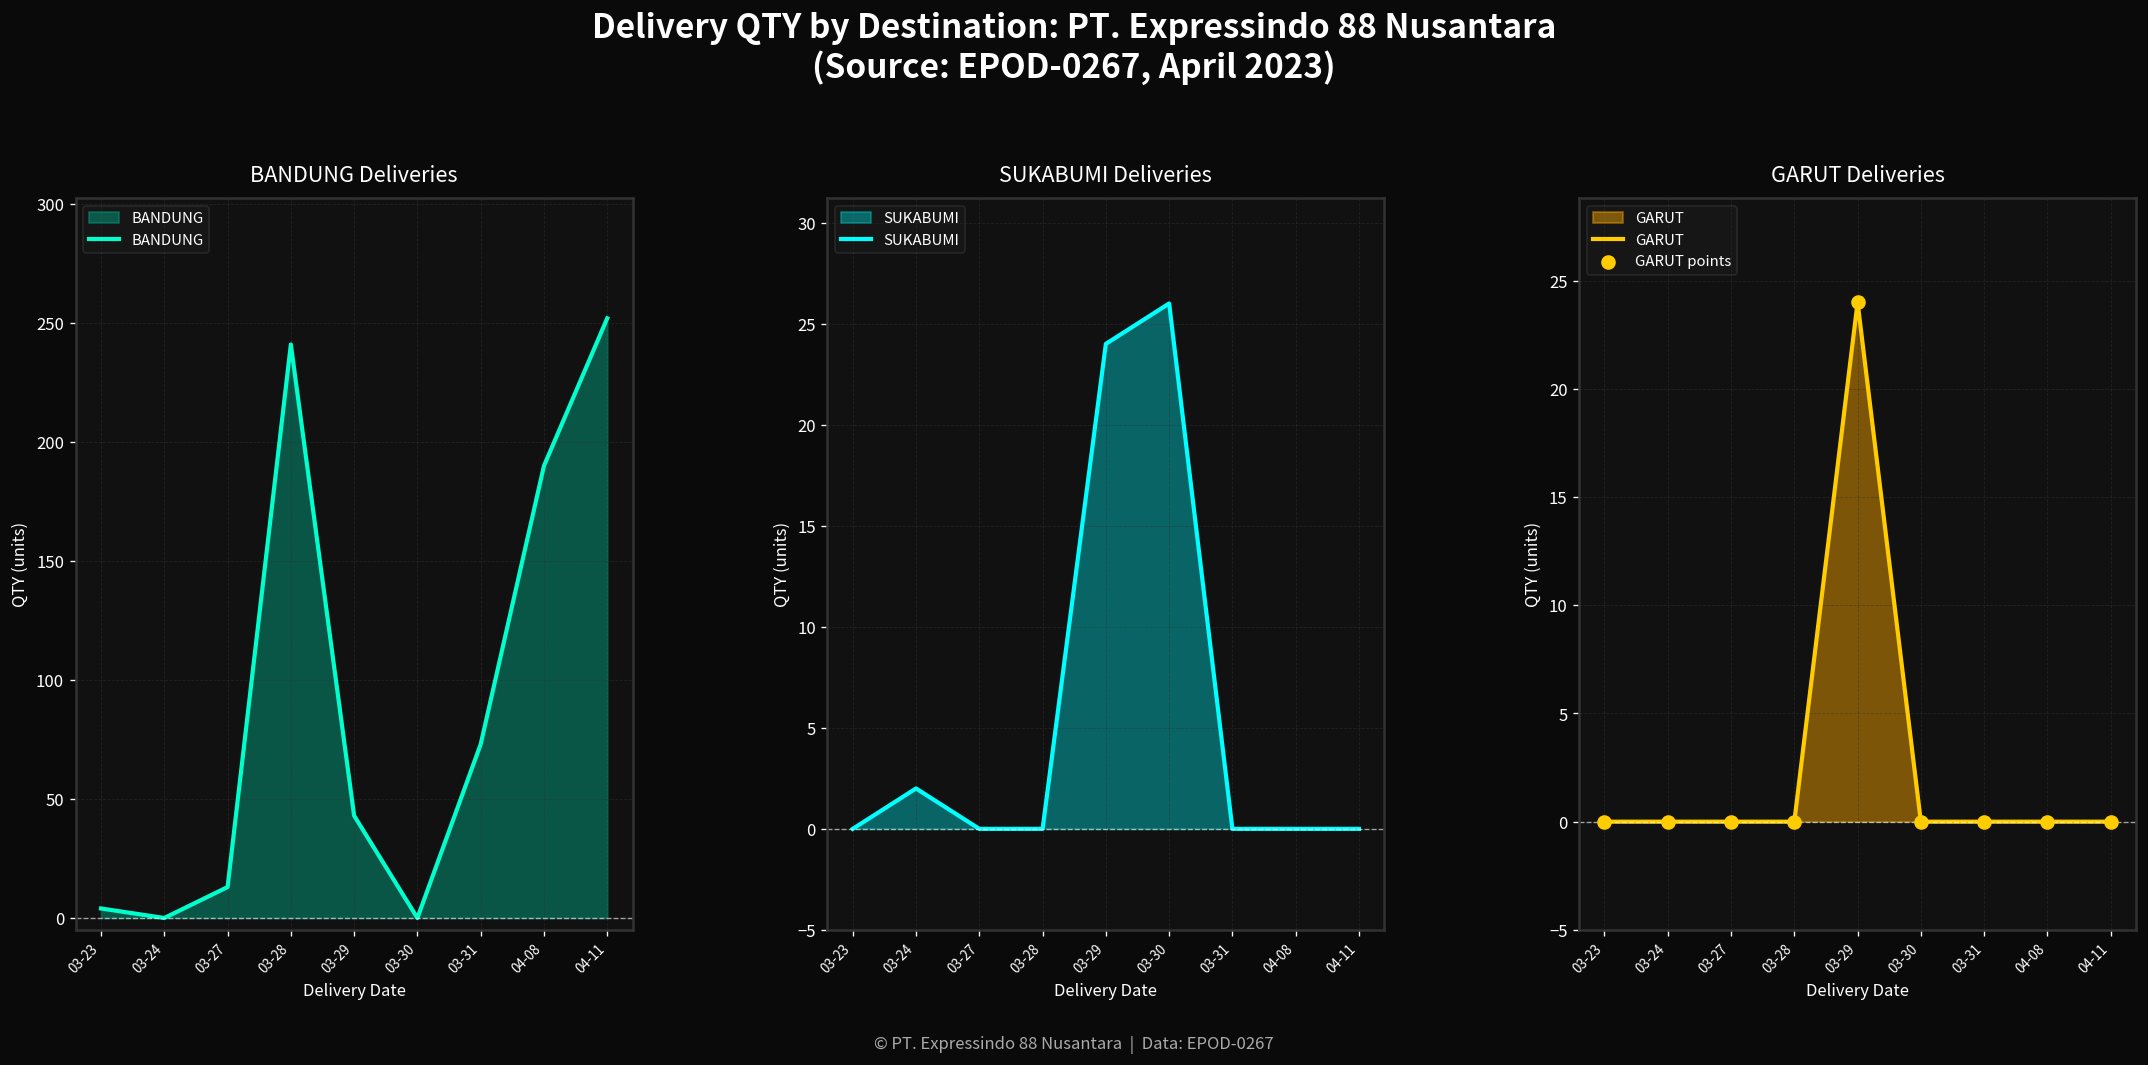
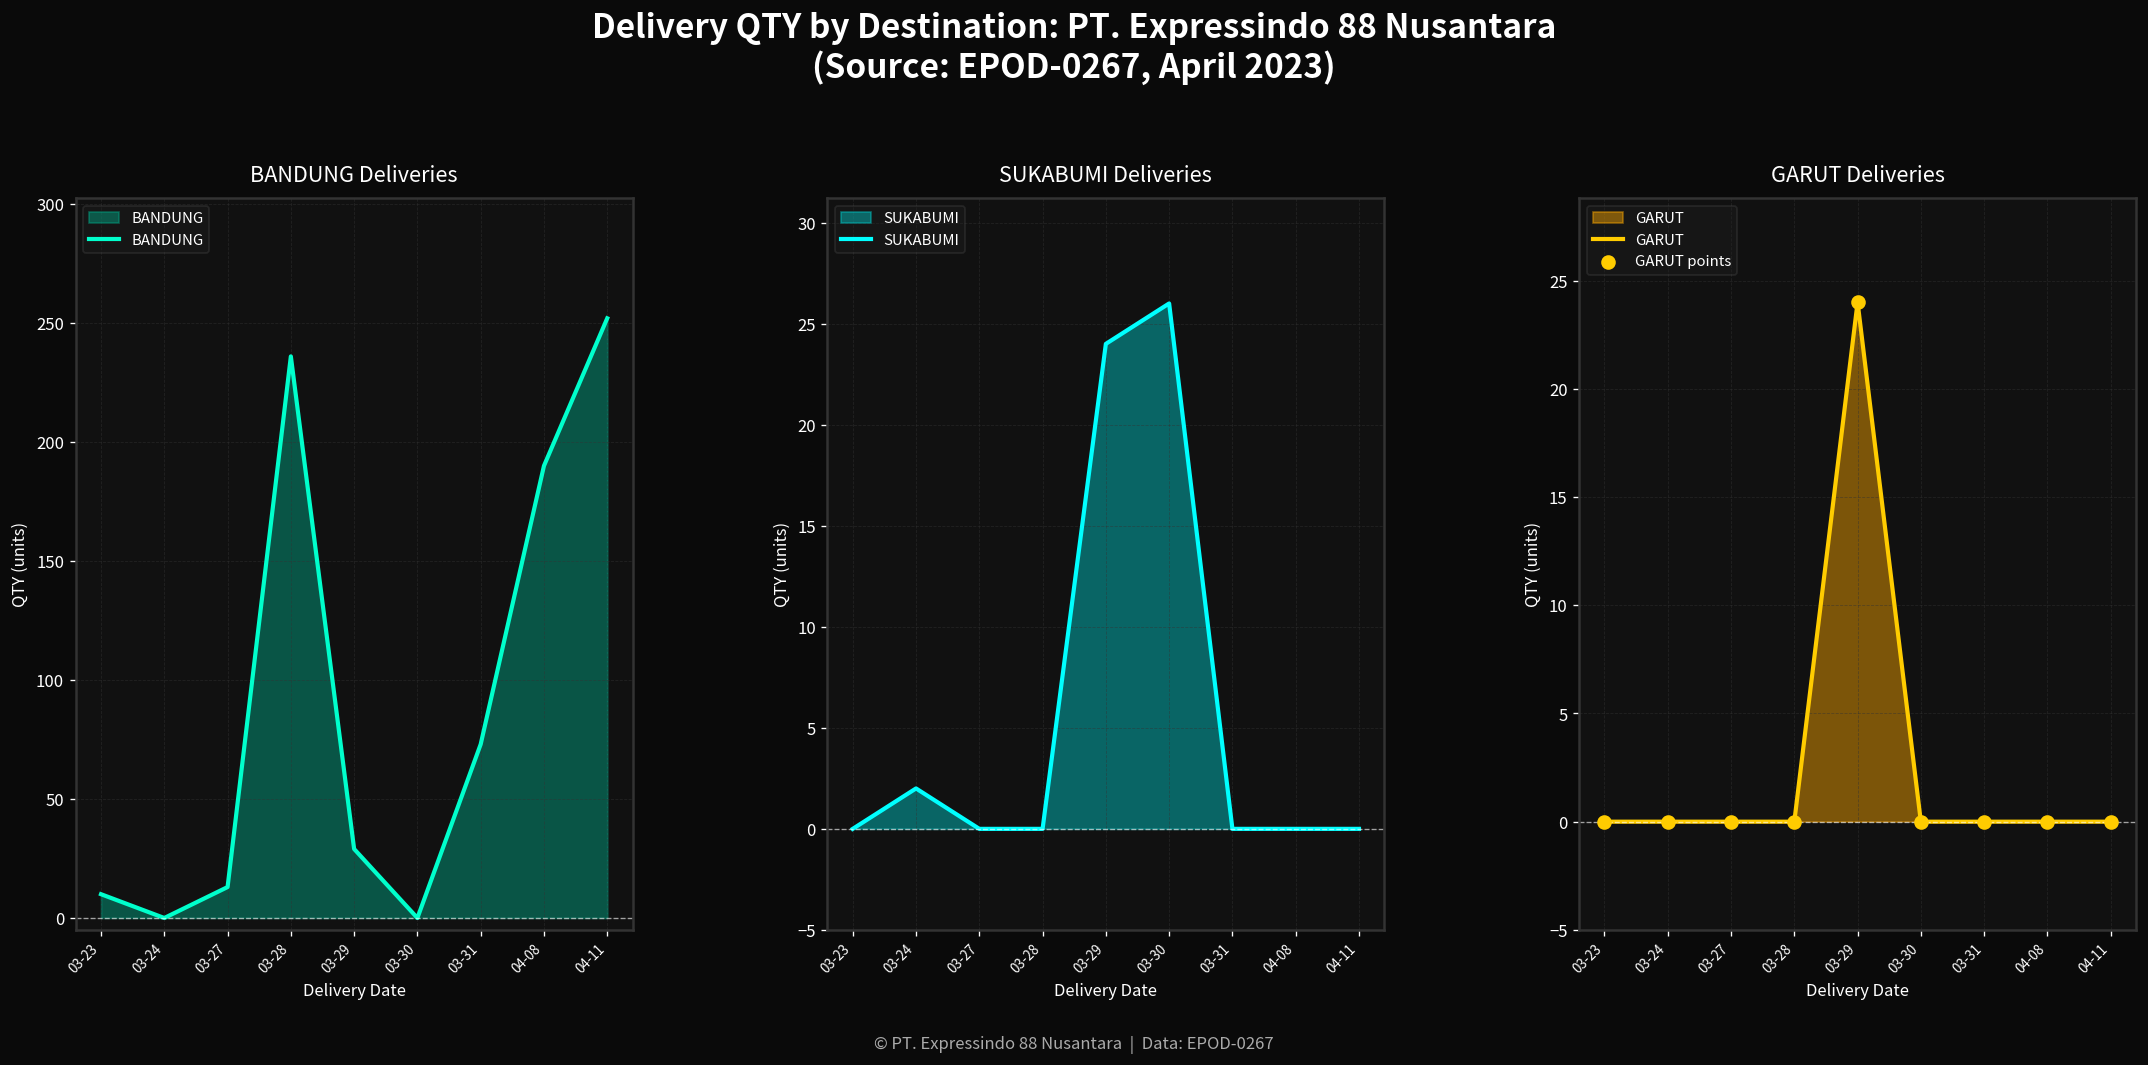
BANDUNG Deliveries, 03-23: 4 -> 10
BANDUNG Deliveries, 03-28: 241 -> 236
BANDUNG Deliveries, 03-29: 43 -> 29
